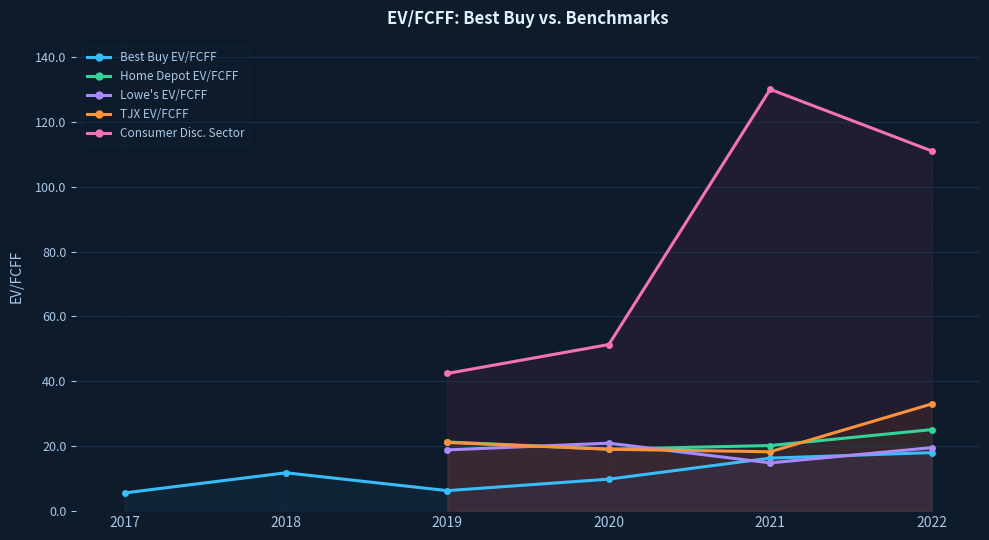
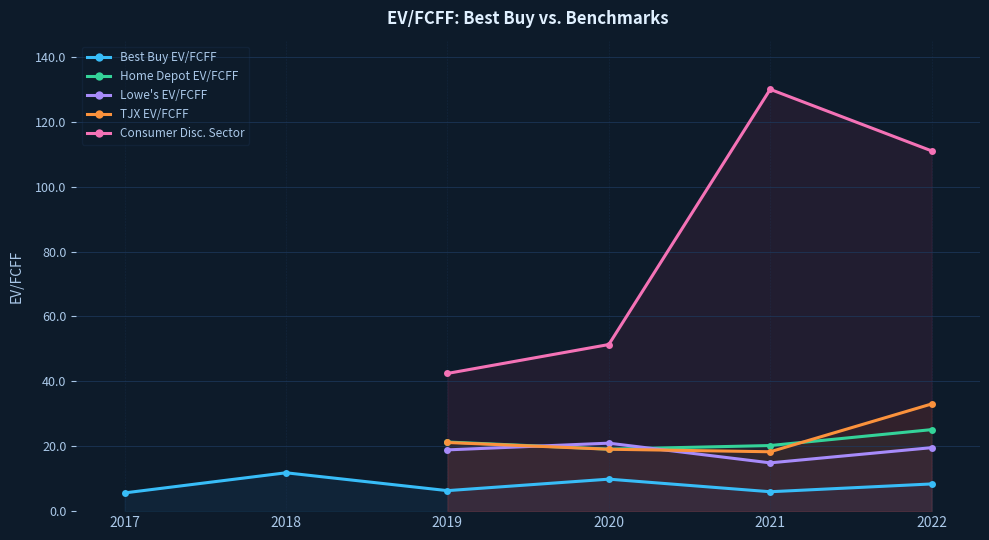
Best Buy EV/FCFF, 2021: 16 -> 6
Best Buy EV/FCFF, 2022: 18 -> 8
